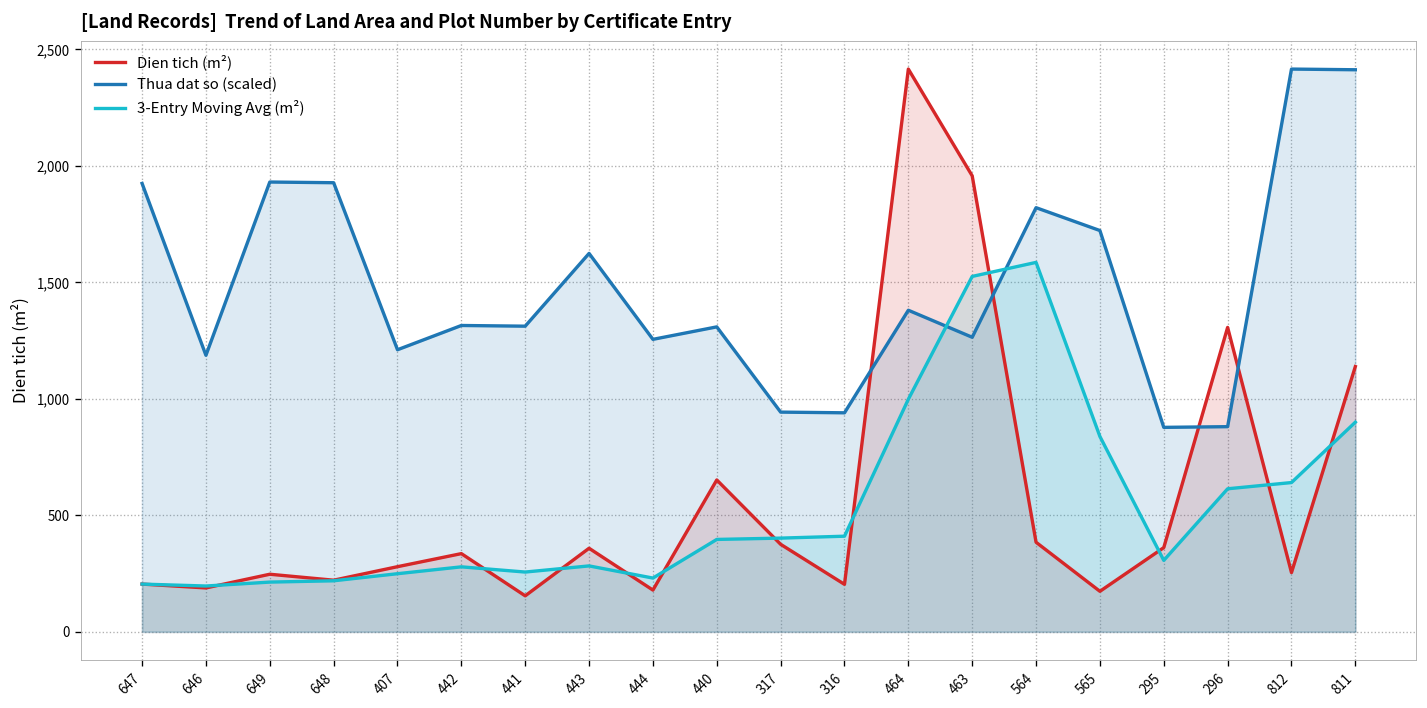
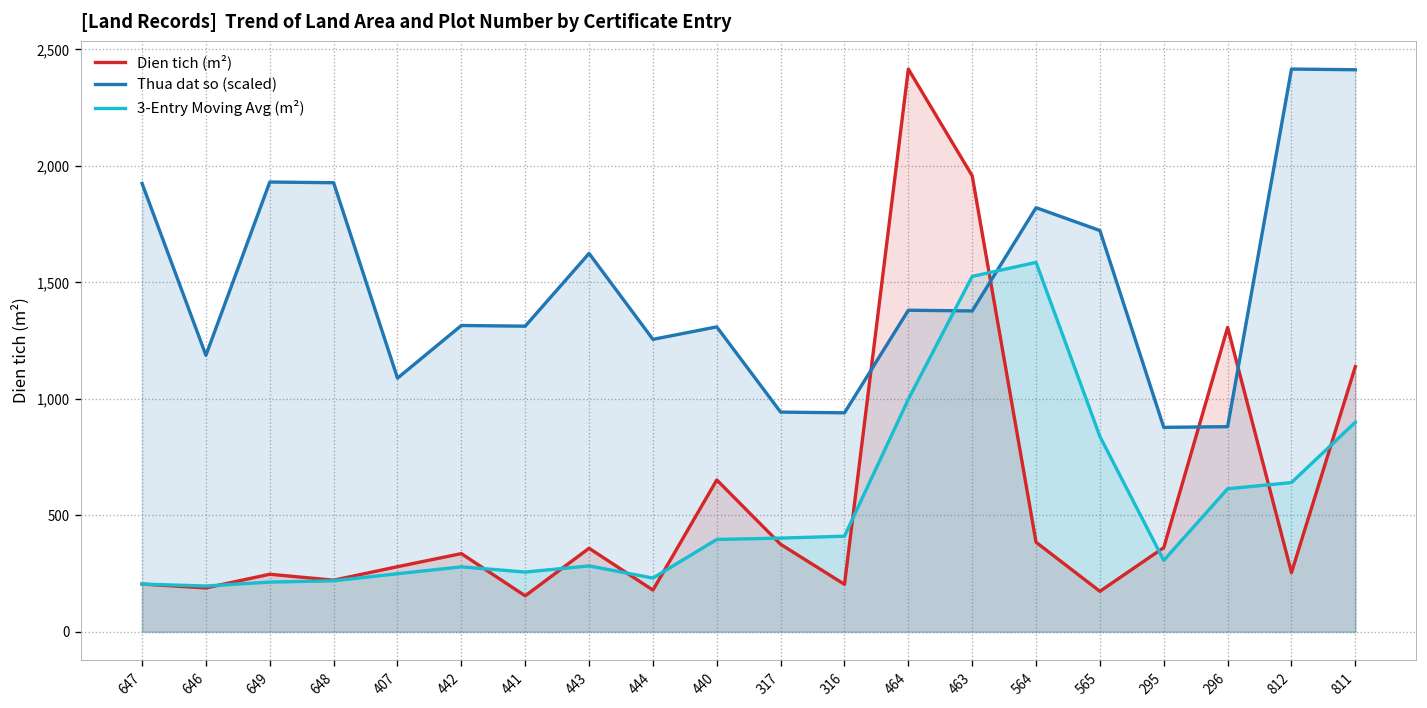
Thua dat so (scaled), 407: 1,210 -> 1,090
Thua dat so (scaled), 463: 1,260 -> 1,380
